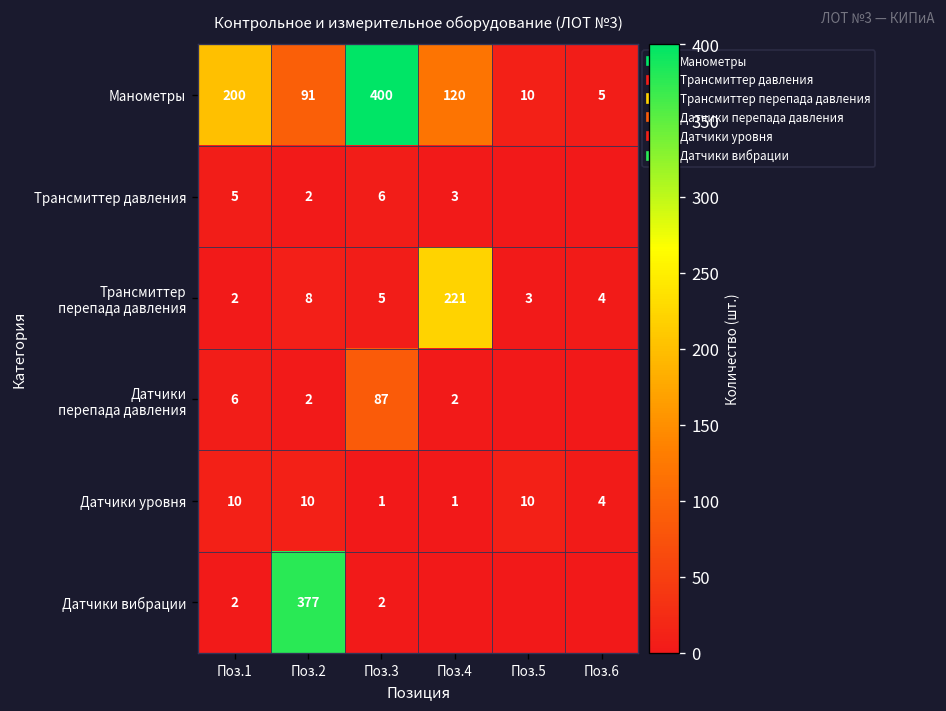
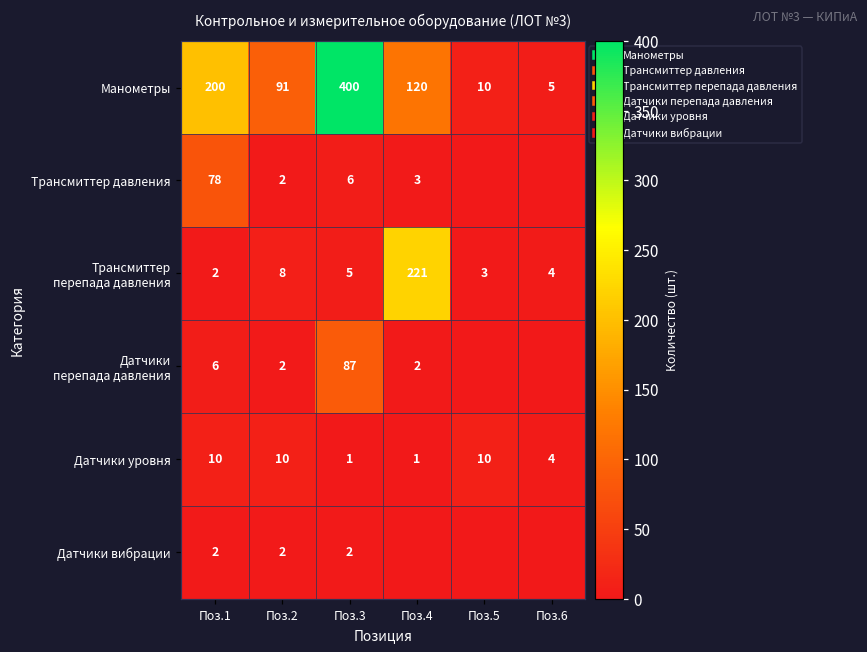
Трансмиттер давления, Поз.1: 5 -> 78
Датчики вибрации, Поз.2: 377 -> 2
